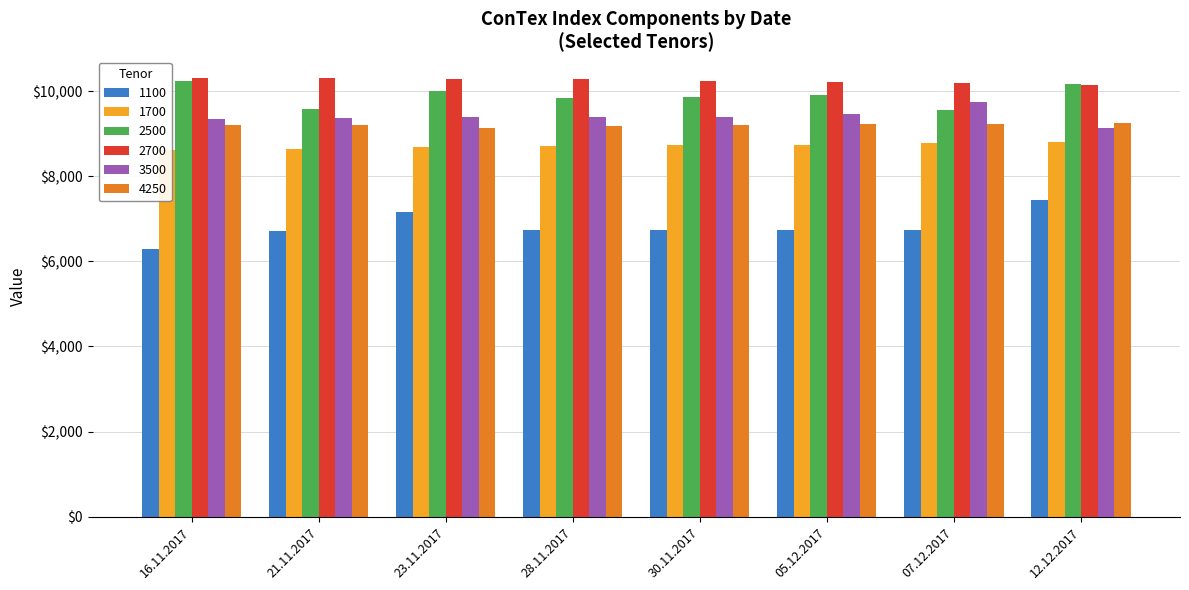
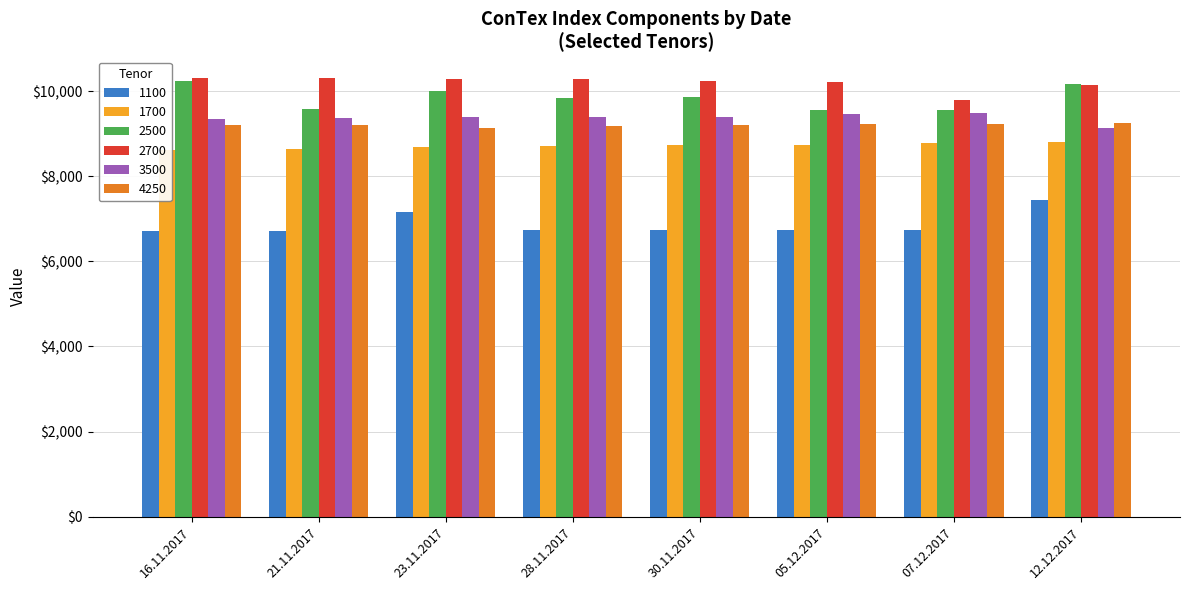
1100, 16.11.2017: $6,300 -> $6,700
2500, 05.12.2017: $9,900 -> $9,600
2700, 07.12.2017: $10,200 -> $9,800
3500, 07.12.2017: $9,700 -> $9,500
